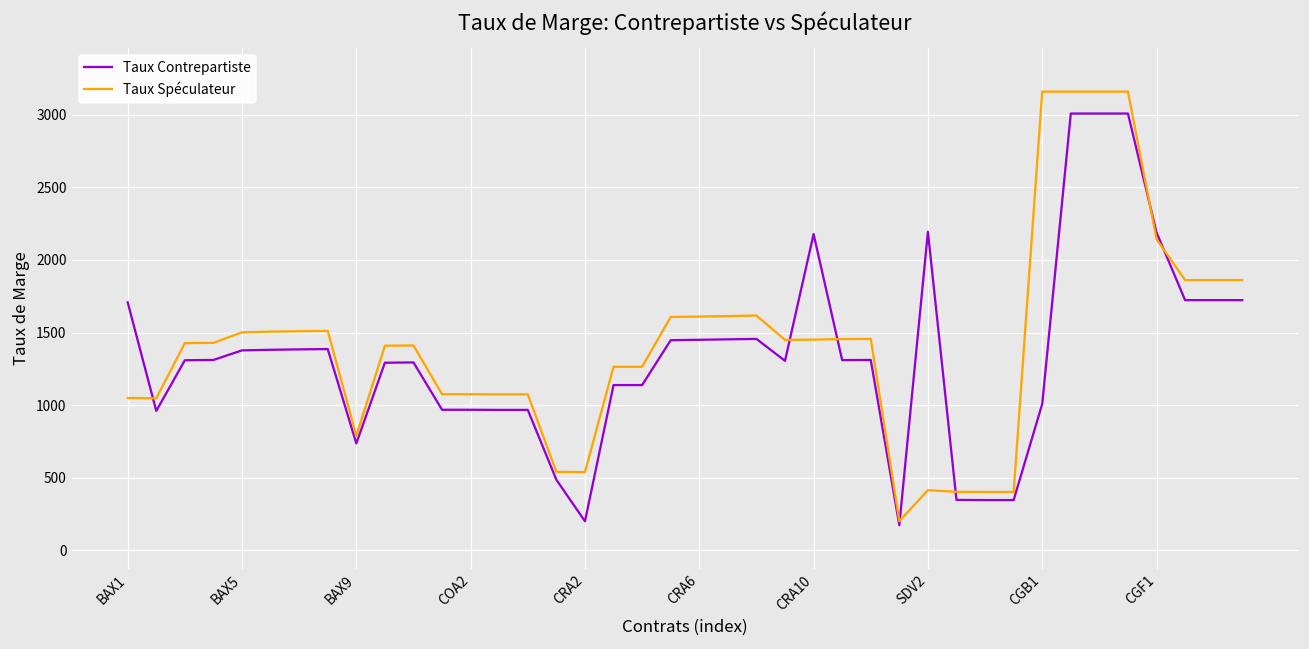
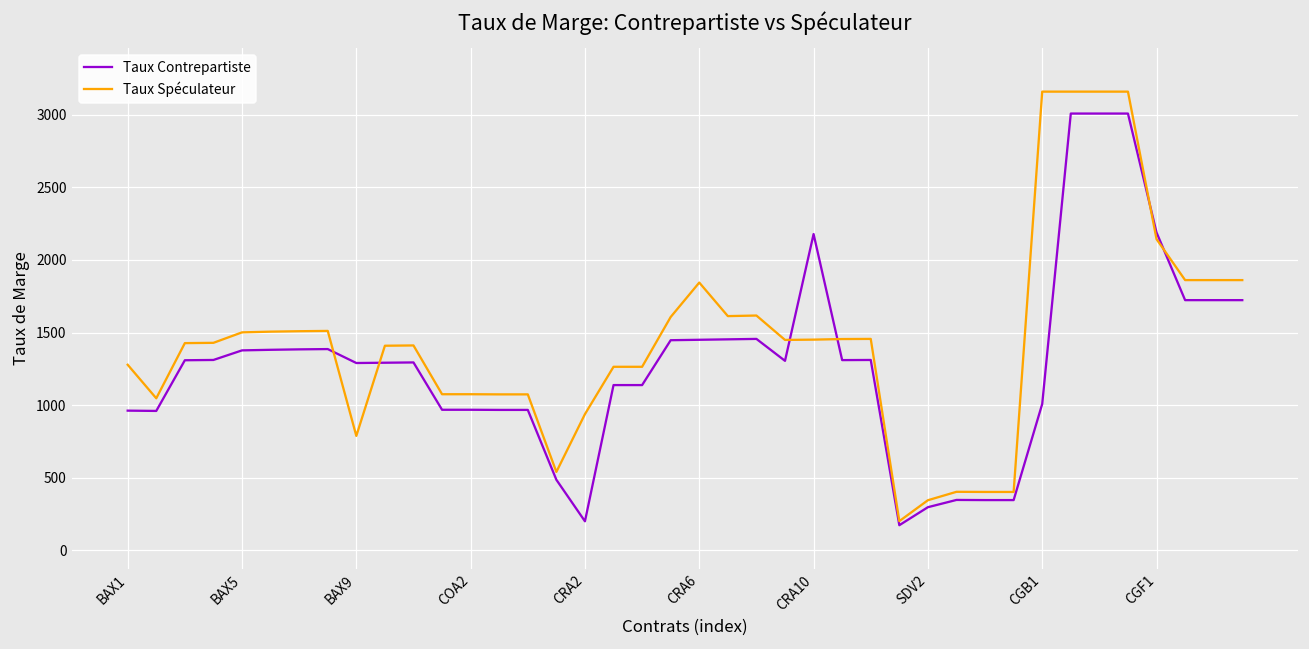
Taux Contrepartiste, BAX1: 1710 -> 960
Taux Spéculateur, BAX1: 1050 -> 1280
Taux Contrepartiste, BAX9: 740 -> 1290
Taux Spéculateur, CRA2: 540 -> 940
Taux Spéculateur, CRA6: 1610 -> 1840
Taux Contrepartiste, SDV2: 2190 -> 300
Taux Spéculateur, SDV2: 410 -> 350
